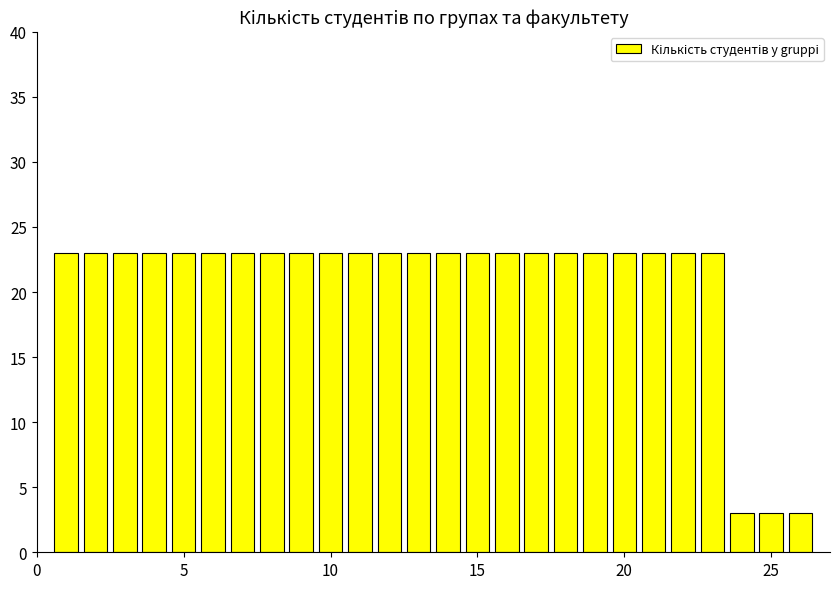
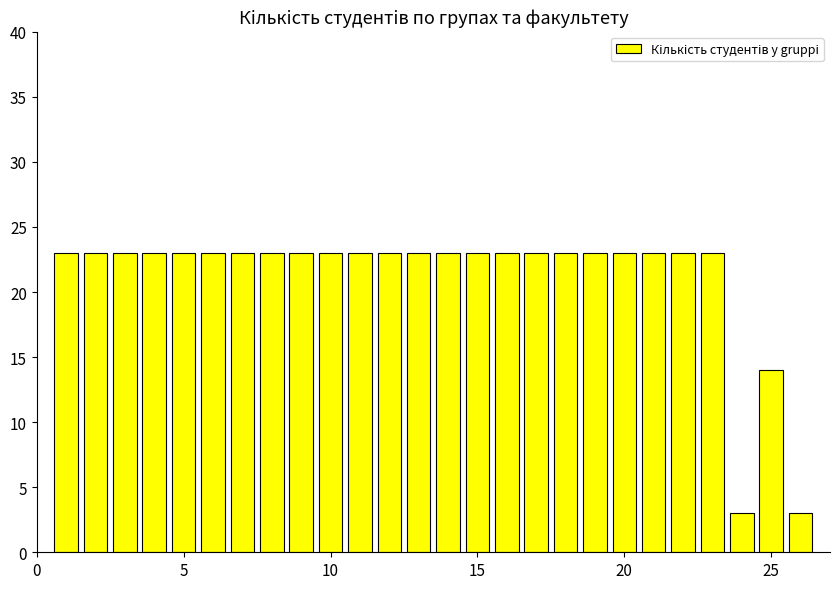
25: 3 -> 14
